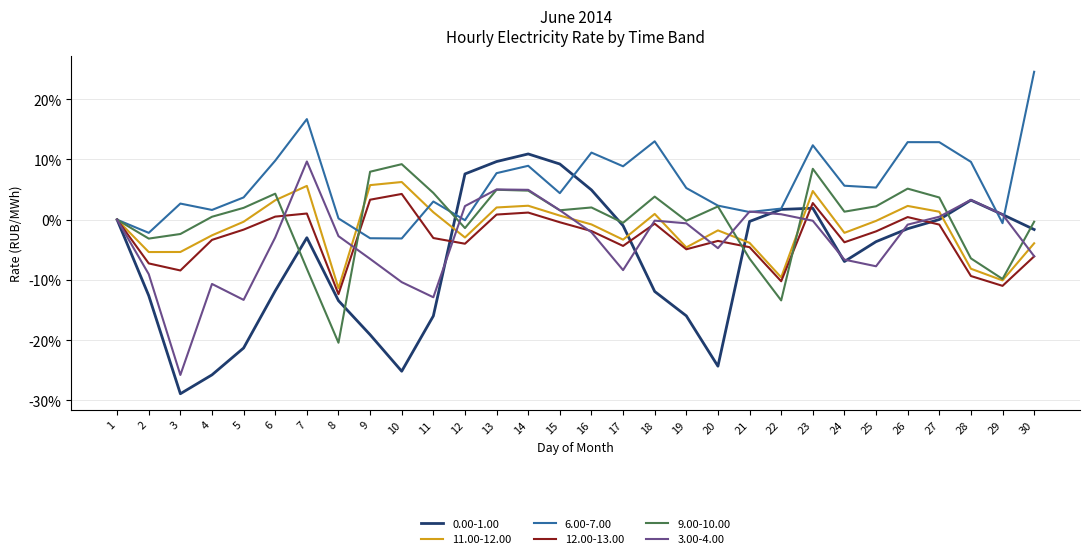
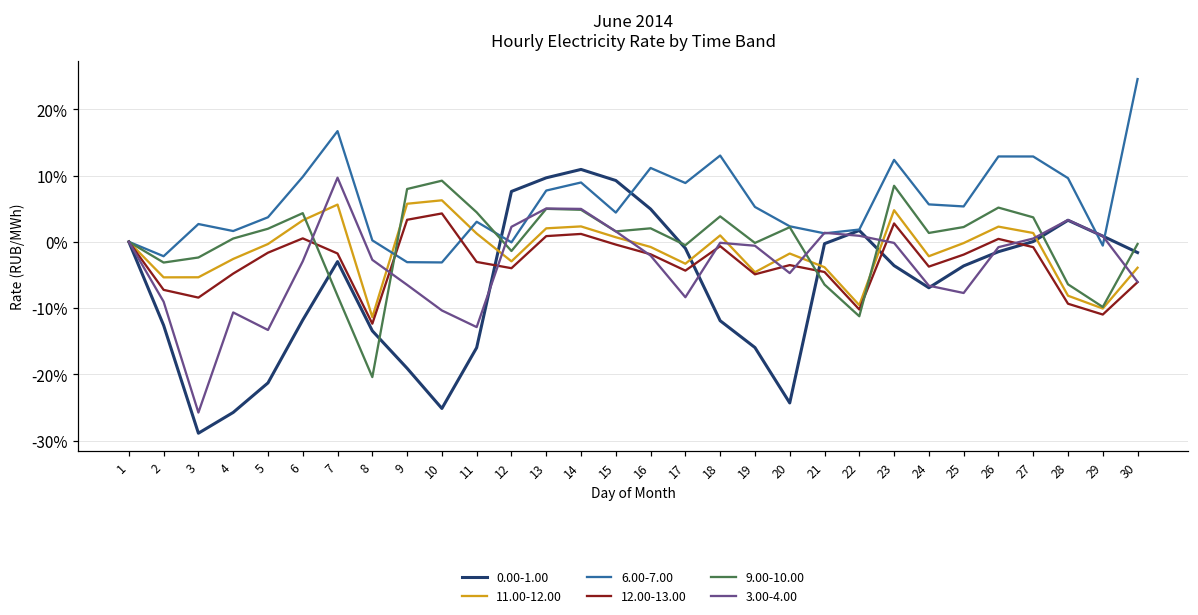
12.00-13.00, 4: -3% -> -5%
12.00-13.00, 7: 1% -> -2%
9.00-10.00, 22: -13% -> -11%
0.00-1.00, 23: 2% -> -4%
